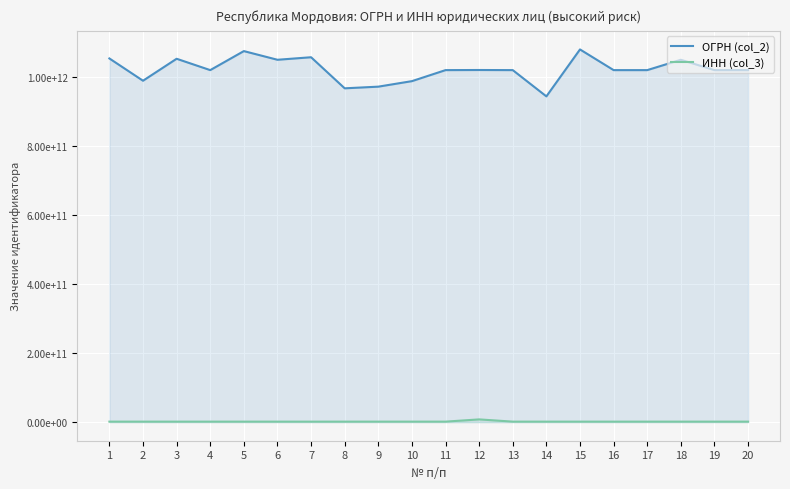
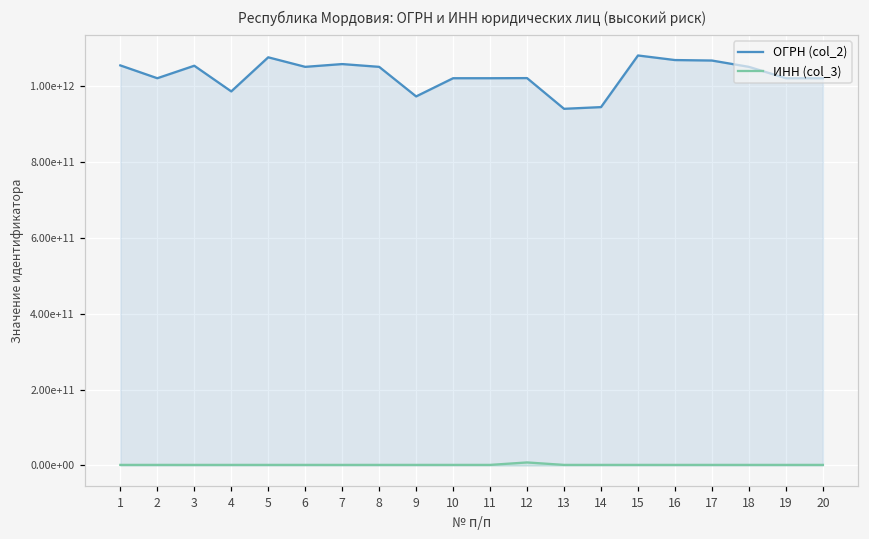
ОГРН (col_2), 2: 990000000000 -> 1020000000000
ОГРН (col_2), 4: 1020000000000 -> 990000000000
ОГРН (col_2), 8: 970000000000 -> 1050000000000
ОГРН (col_2), 10: 990000000000 -> 1020000000000
ОГРН (col_2), 13: 1020000000000 -> 940000000000
ОГРН (col_2), 16: 1020000000000 -> 1070000000000
ОГРН (col_2), 17: 1020000000000 -> 1070000000000
